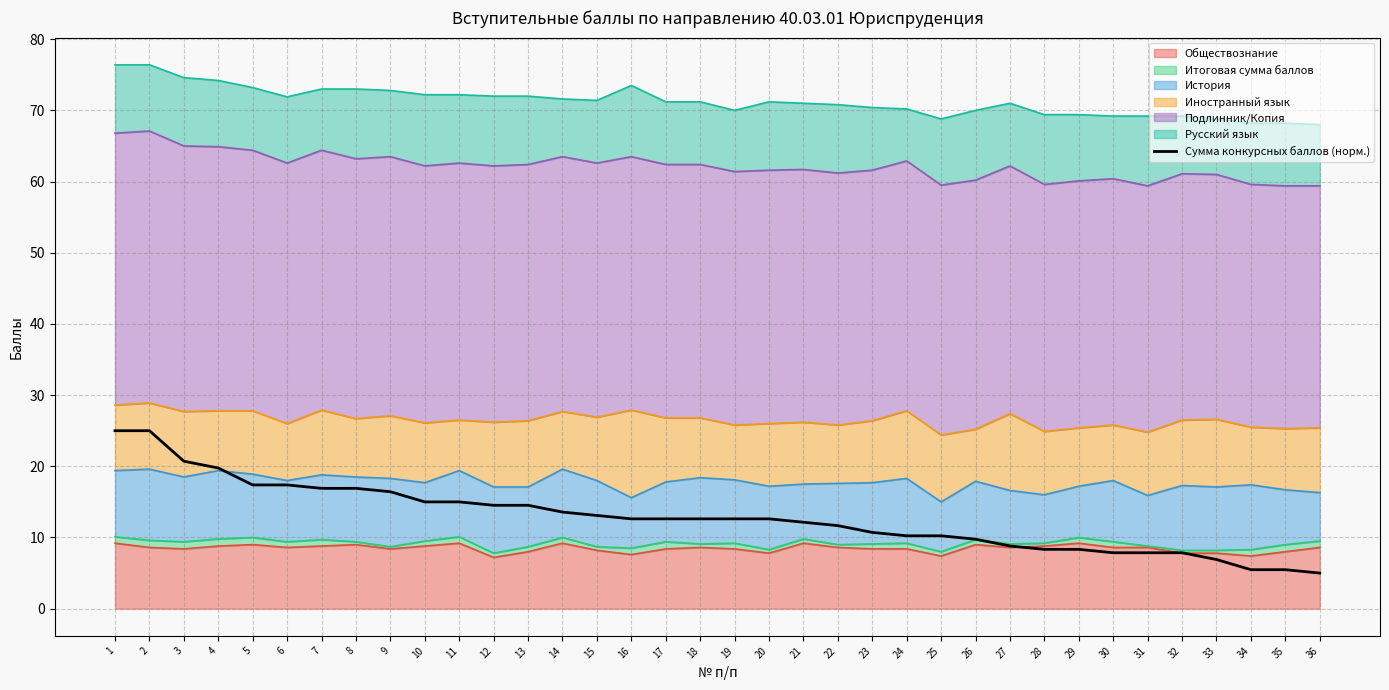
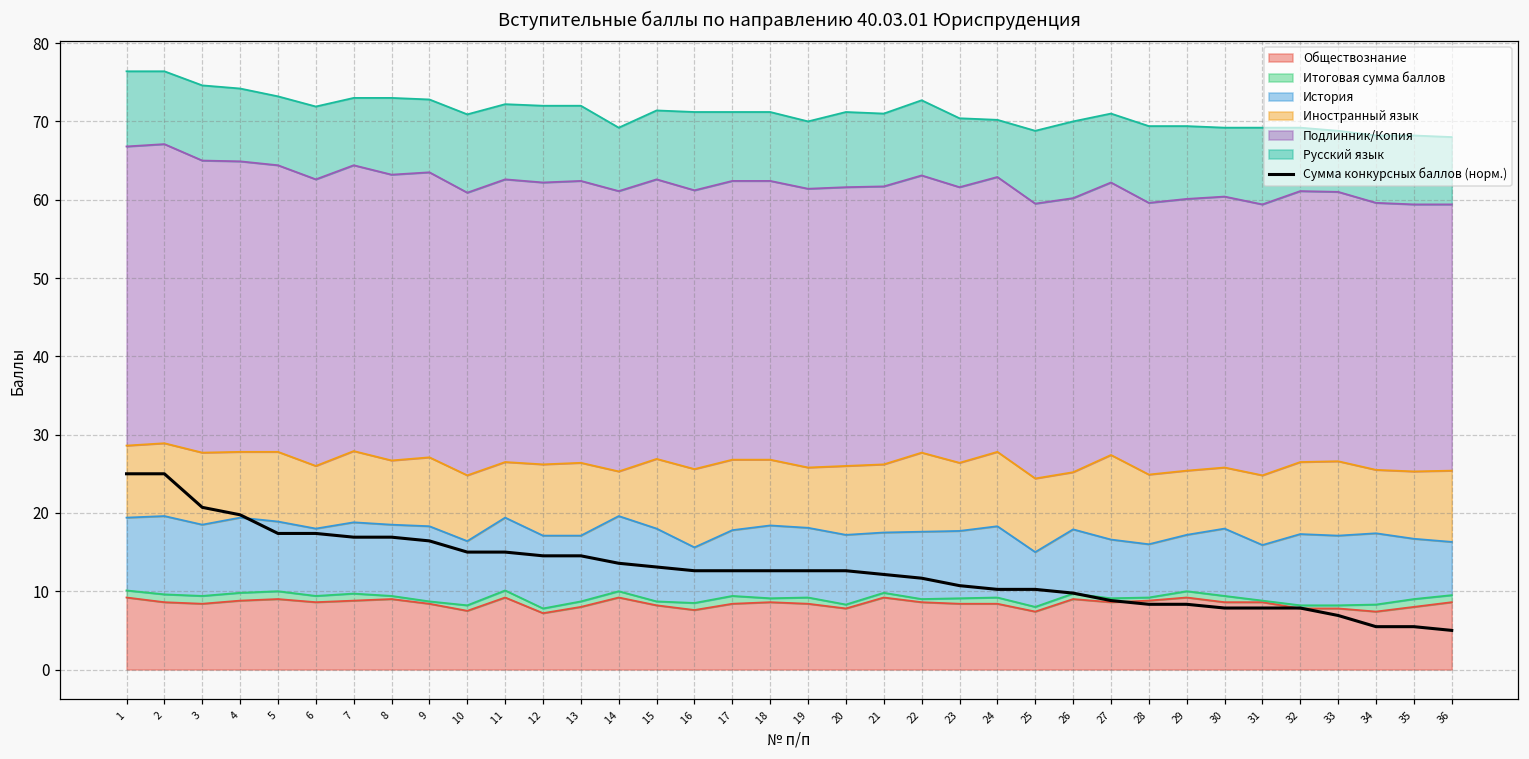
Обществознание, 10: 9 -> 8
Иностранный язык, 14: 8 -> 6
Иностранный язык, 16: 12 -> 10
Иностранный язык, 22: 8 -> 10
